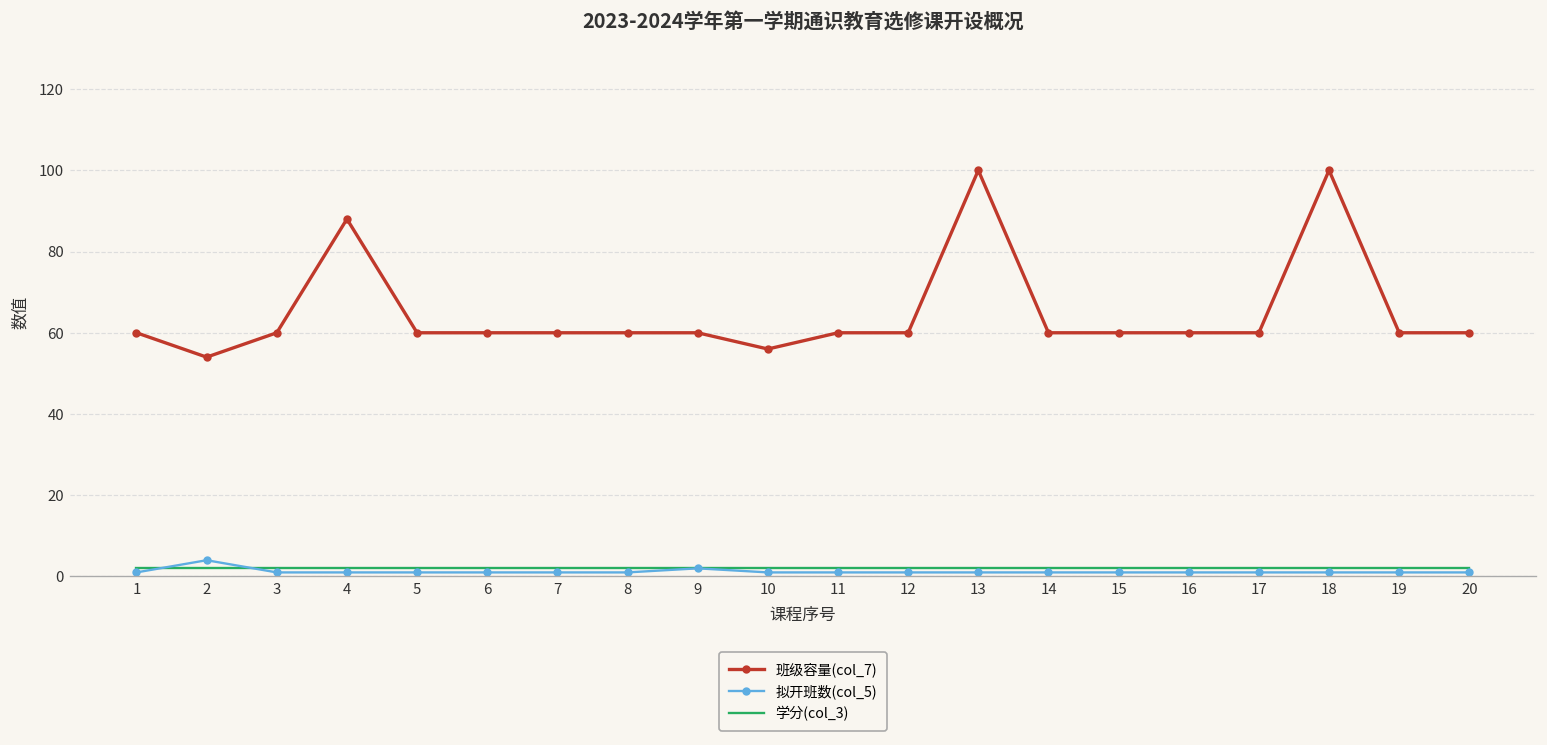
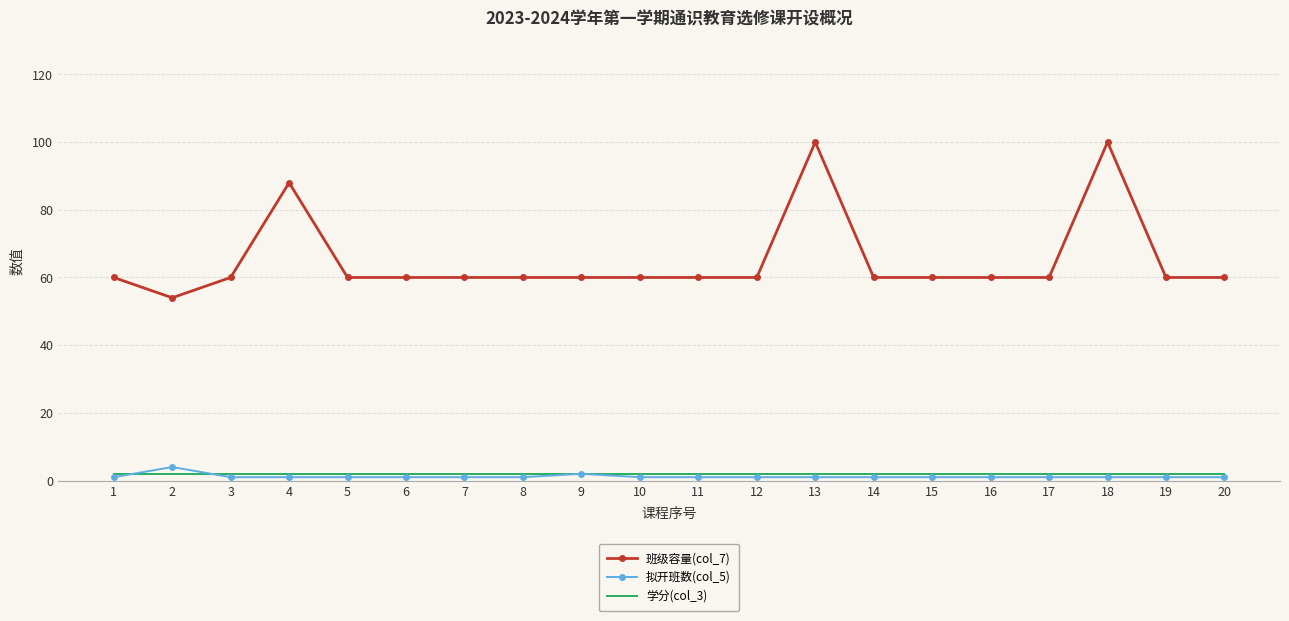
班级容量(col_7), 10: 56 -> 60
